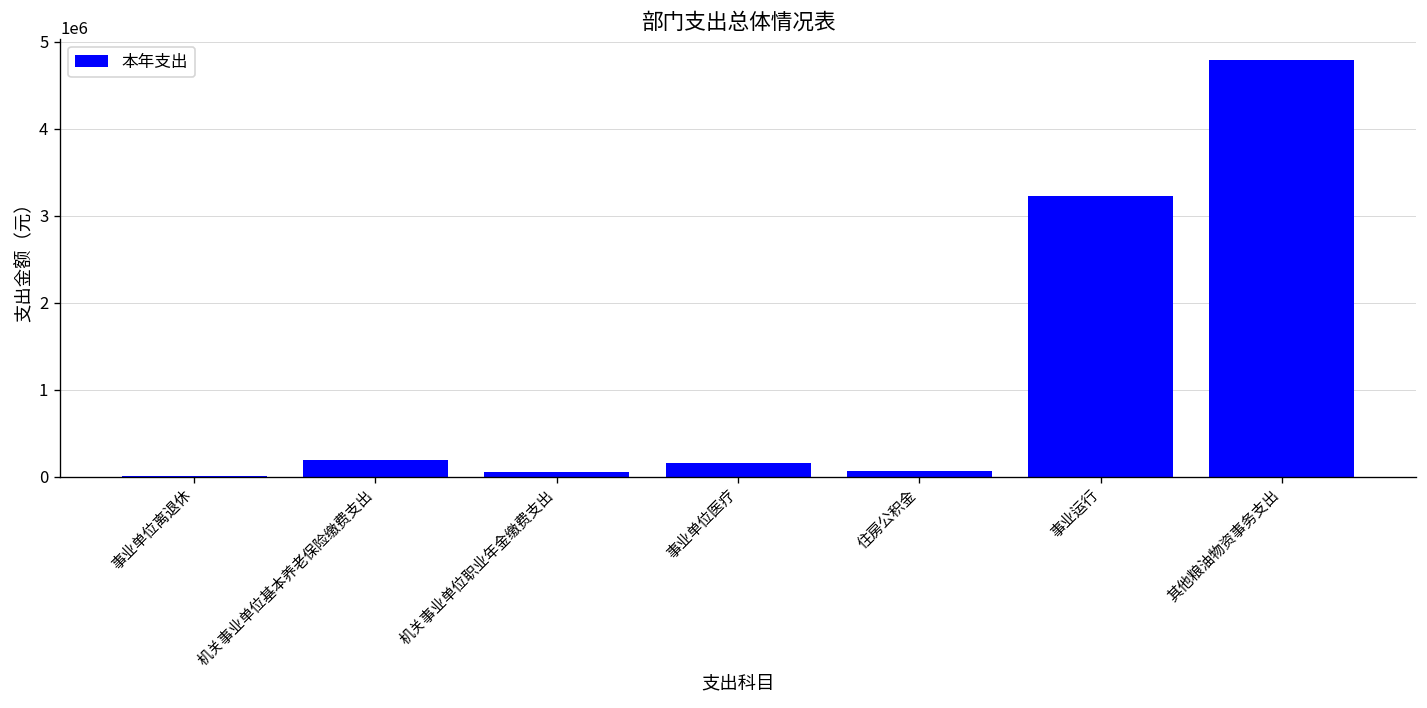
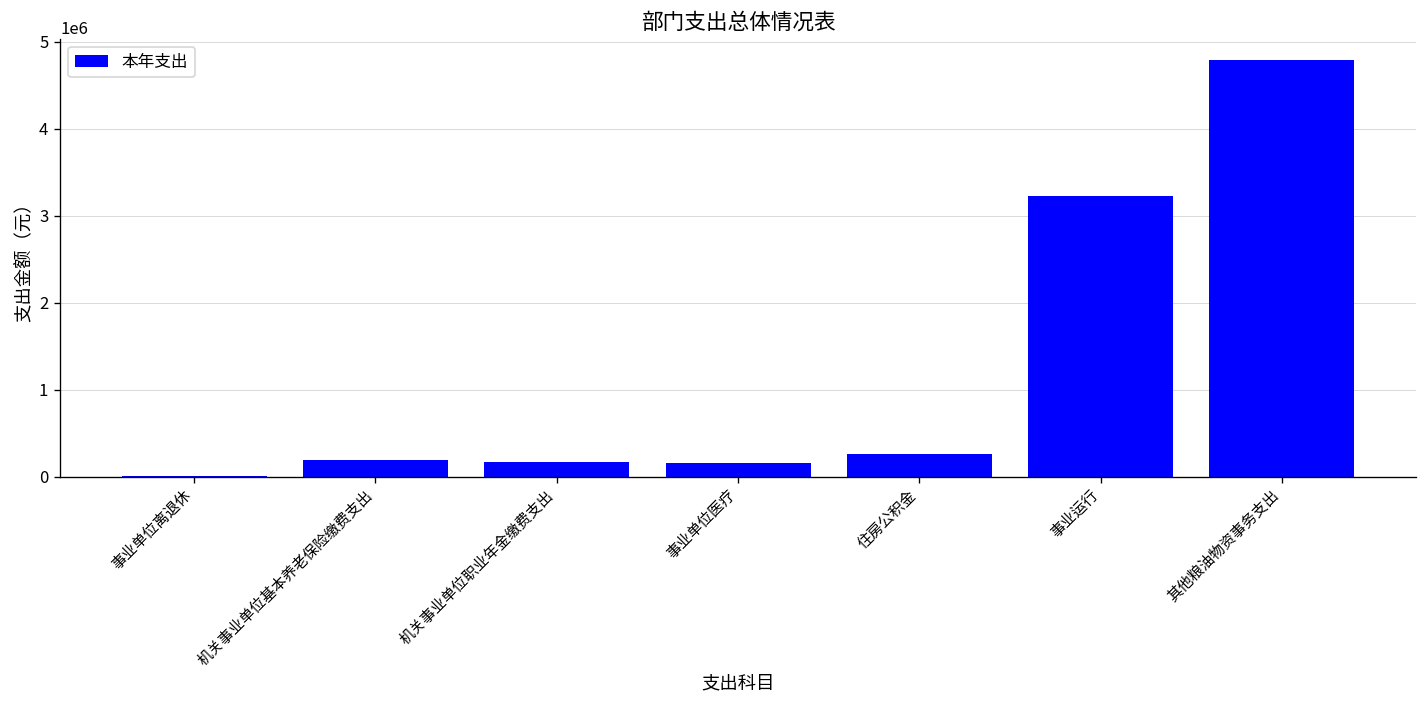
机关事业单位职业年金缴费支出: 100000 -> 200000
住房公积金: 100000 -> 300000
